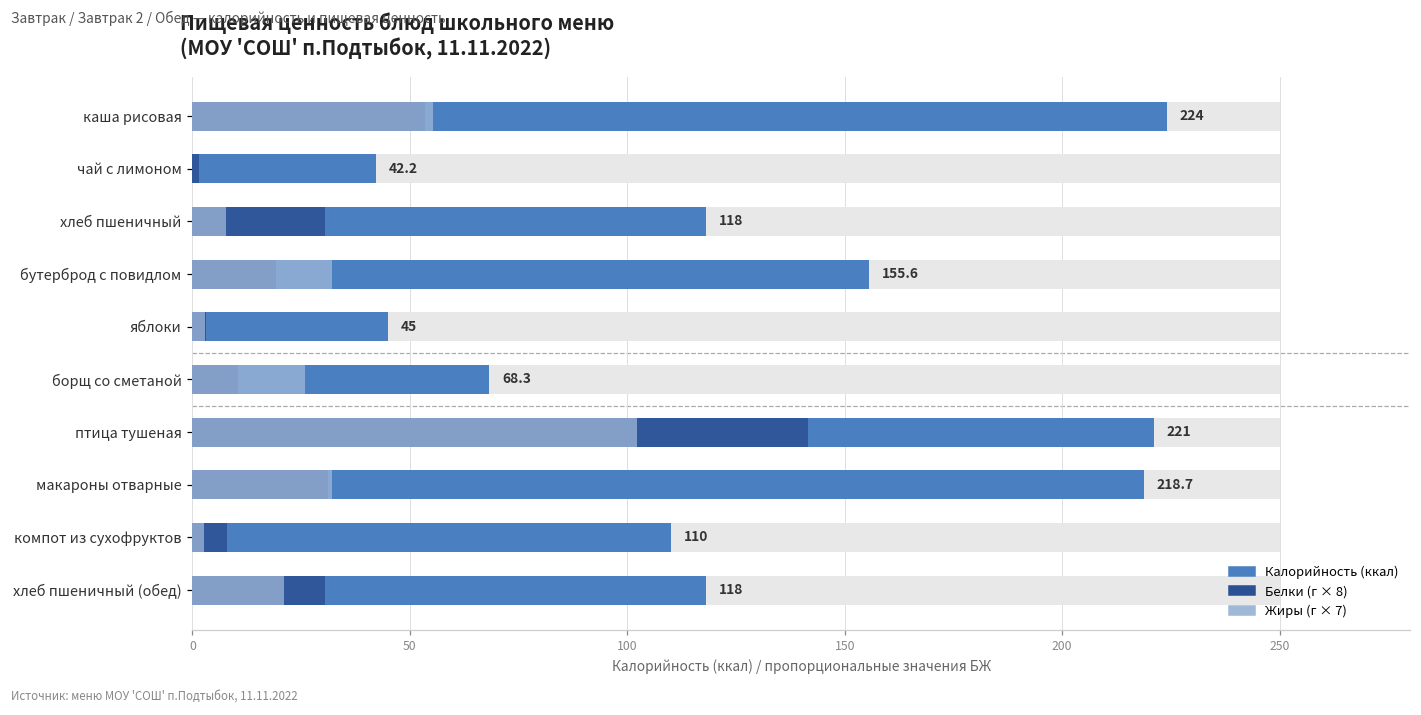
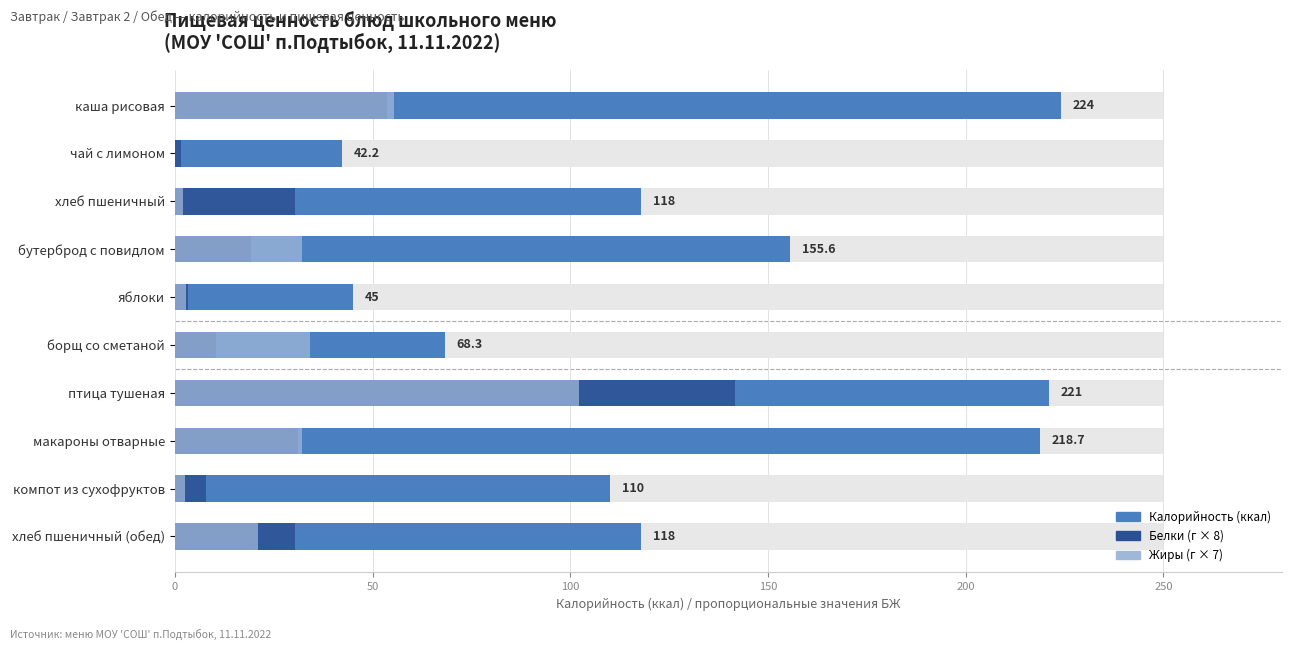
Жиры (г × 7), хлеб пшеничный: 8 -> 2
Жиры (г × 7), борщ со сметаной: 26 -> 34
